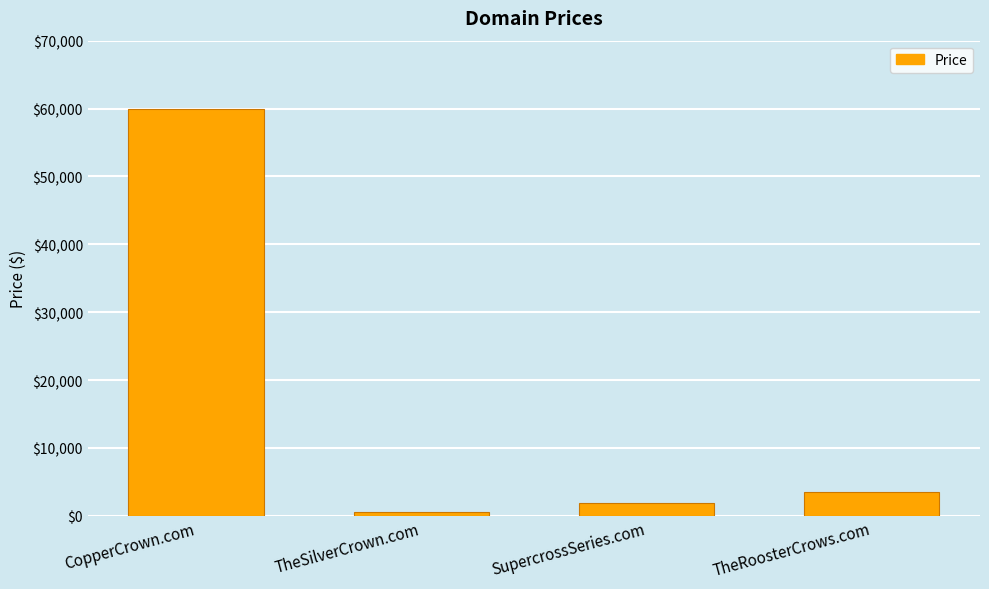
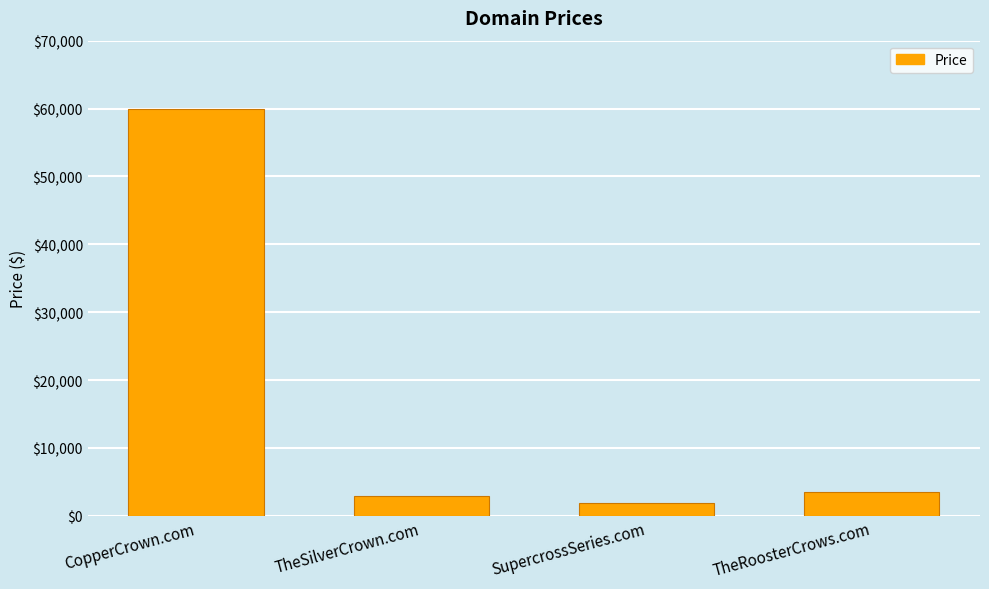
TheSilverCrown.com: $1,000 -> $3,000
